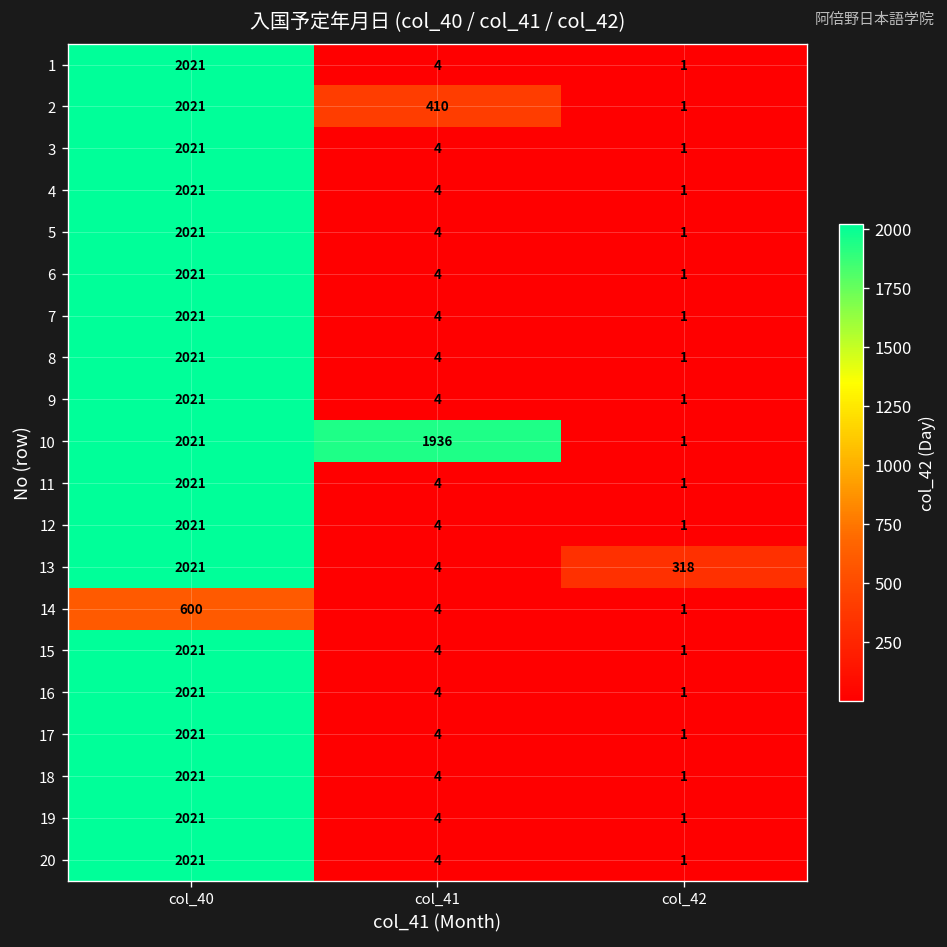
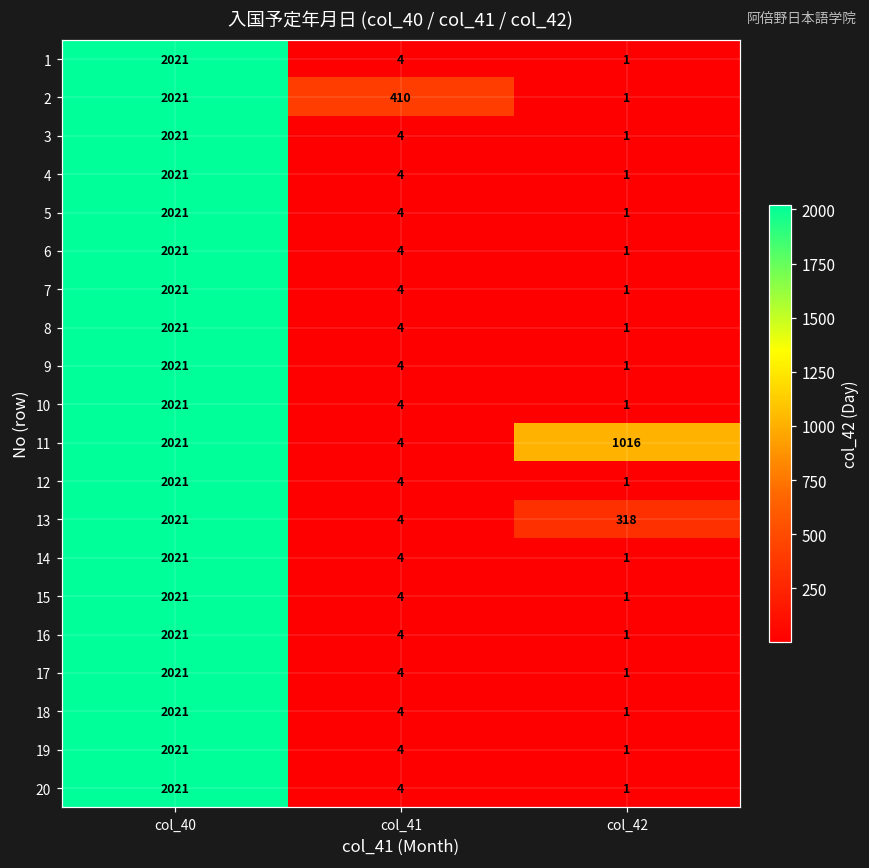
10, col_41: 1936 -> 4
11, col_42: 1 -> 1016
14, col_40: 600 -> 2021
